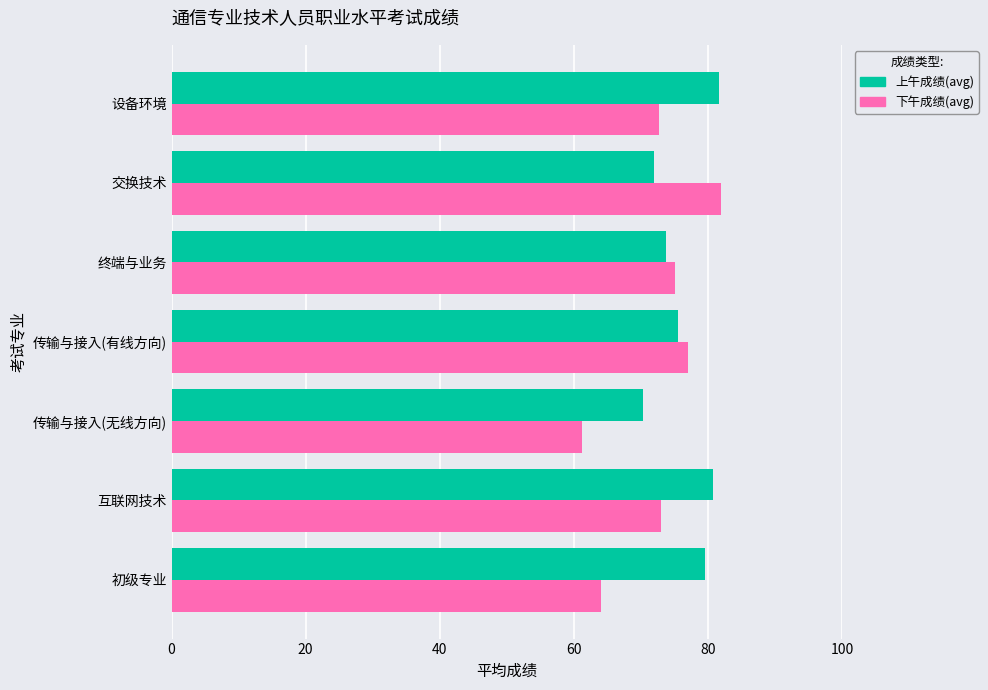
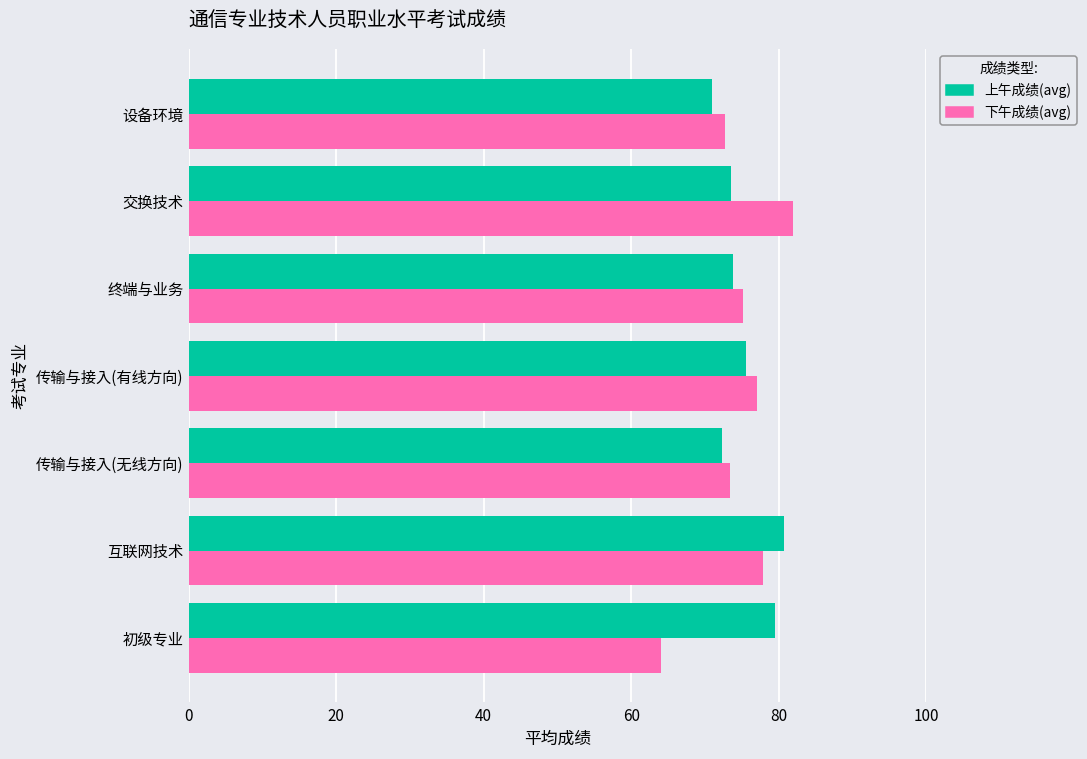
上午成绩(avg), 设备环境: 82 -> 71
上午成绩(avg), 交换技术: 72 -> 74
上午成绩(avg), 传输与接入(无线方向): 70 -> 72
下午成绩(avg), 传输与接入(无线方向): 61 -> 73
下午成绩(avg), 互联网技术: 73 -> 78
